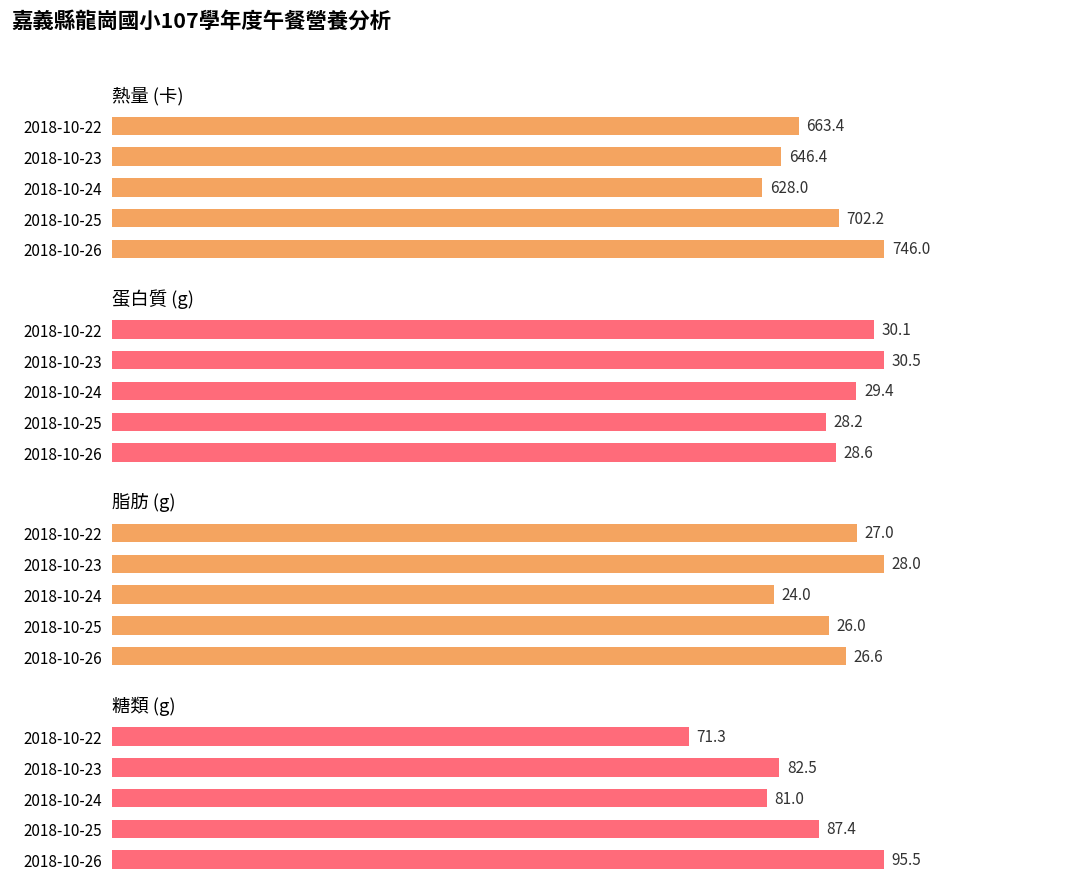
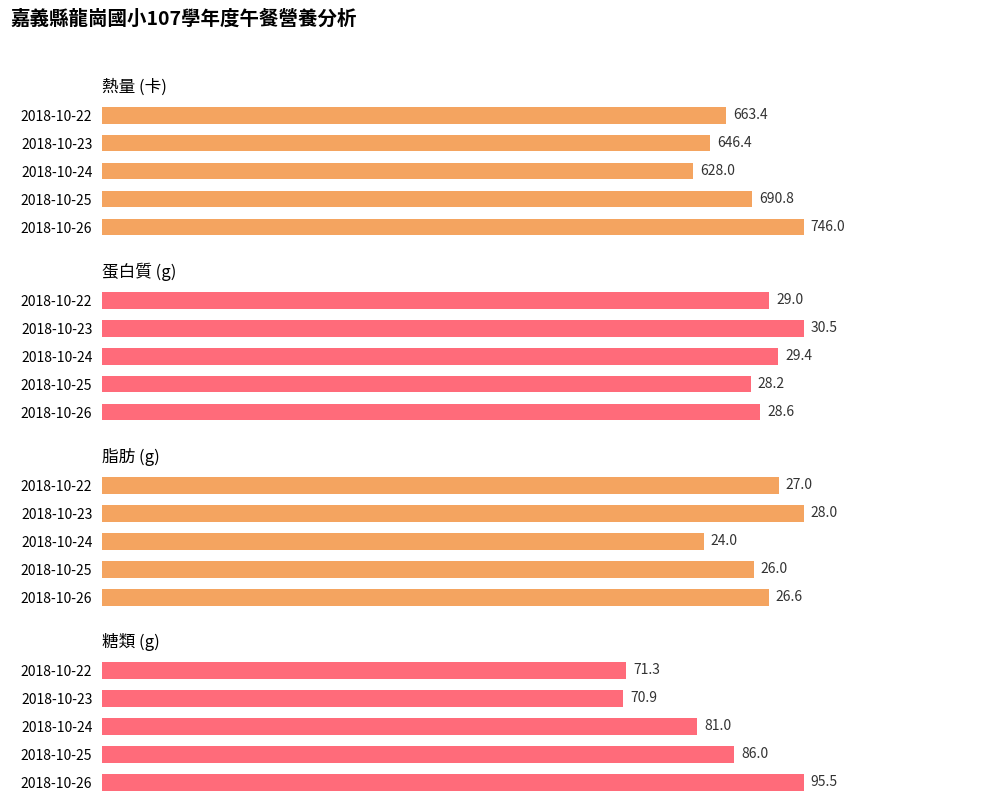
熱量 (卡), 2018-10-25: 702.2 -> 690.8
蛋白質 (g), 2018-10-22: 30.1 -> 29.0
糖類 (g), 2018-10-23: 82.5 -> 70.9
糖類 (g), 2018-10-25: 87.4 -> 86.0
